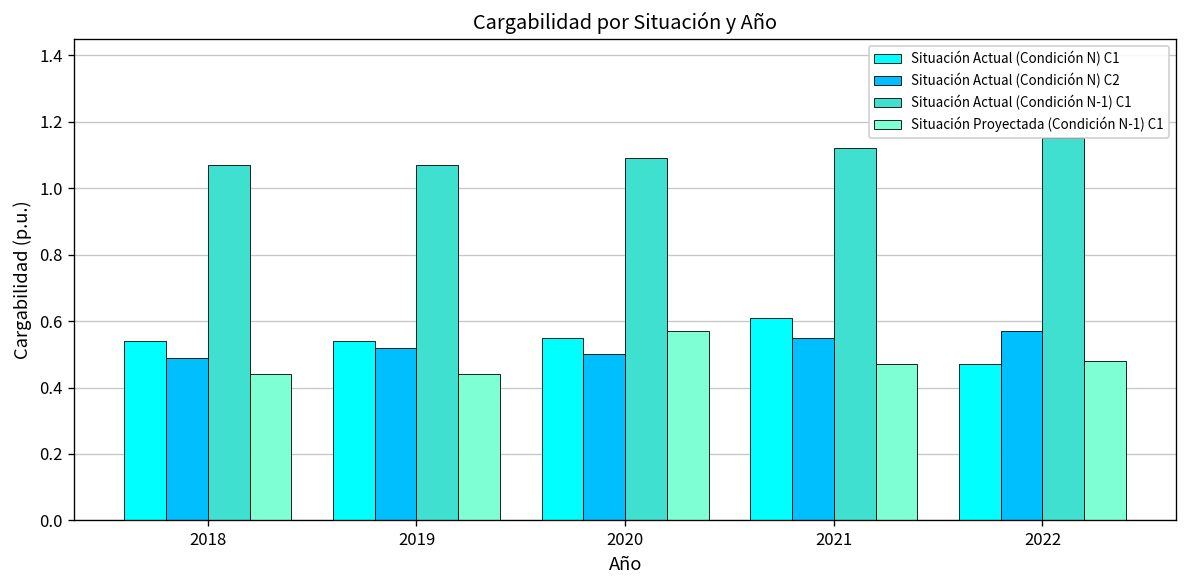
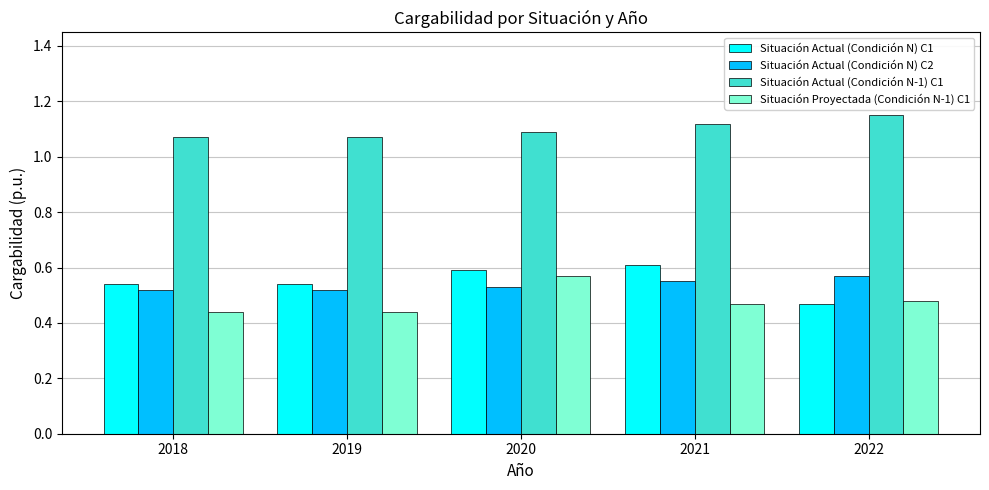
Situación Actual (Condición N) C2, 2018: 0.49 -> 0.52
Situación Actual (Condición N) C1, 2020: 0.55 -> 0.59
Situación Actual (Condición N) C2, 2020: 0.50 -> 0.53
